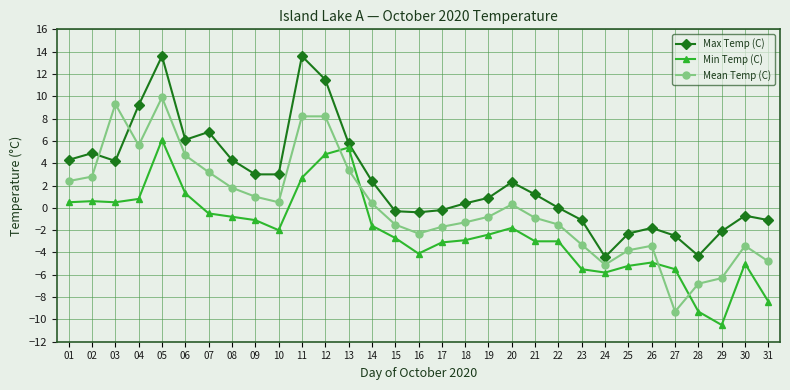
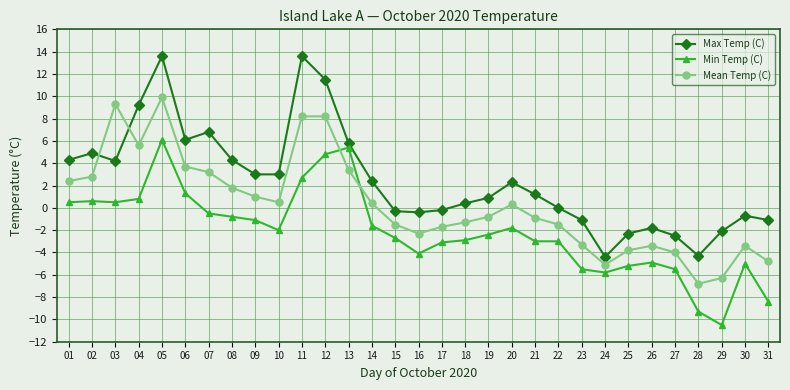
Mean Temp (C), 06: 4.7 -> 3.7
Mean Temp (C), 27: -9.3 -> -4.0
